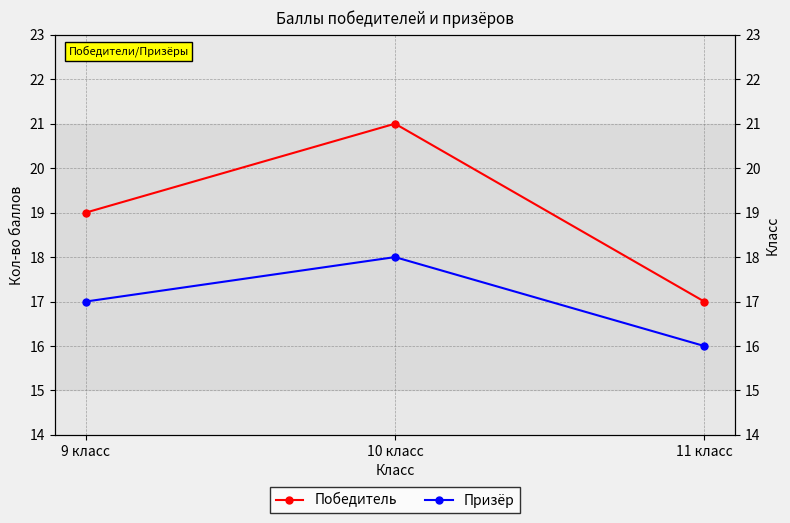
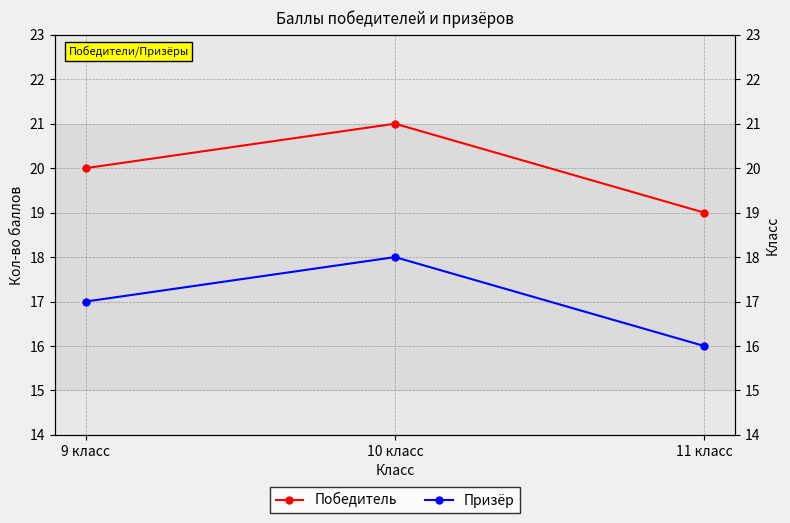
Победитель, 9 класс: 19 -> 20
Победитель, 11 класс: 17 -> 19
